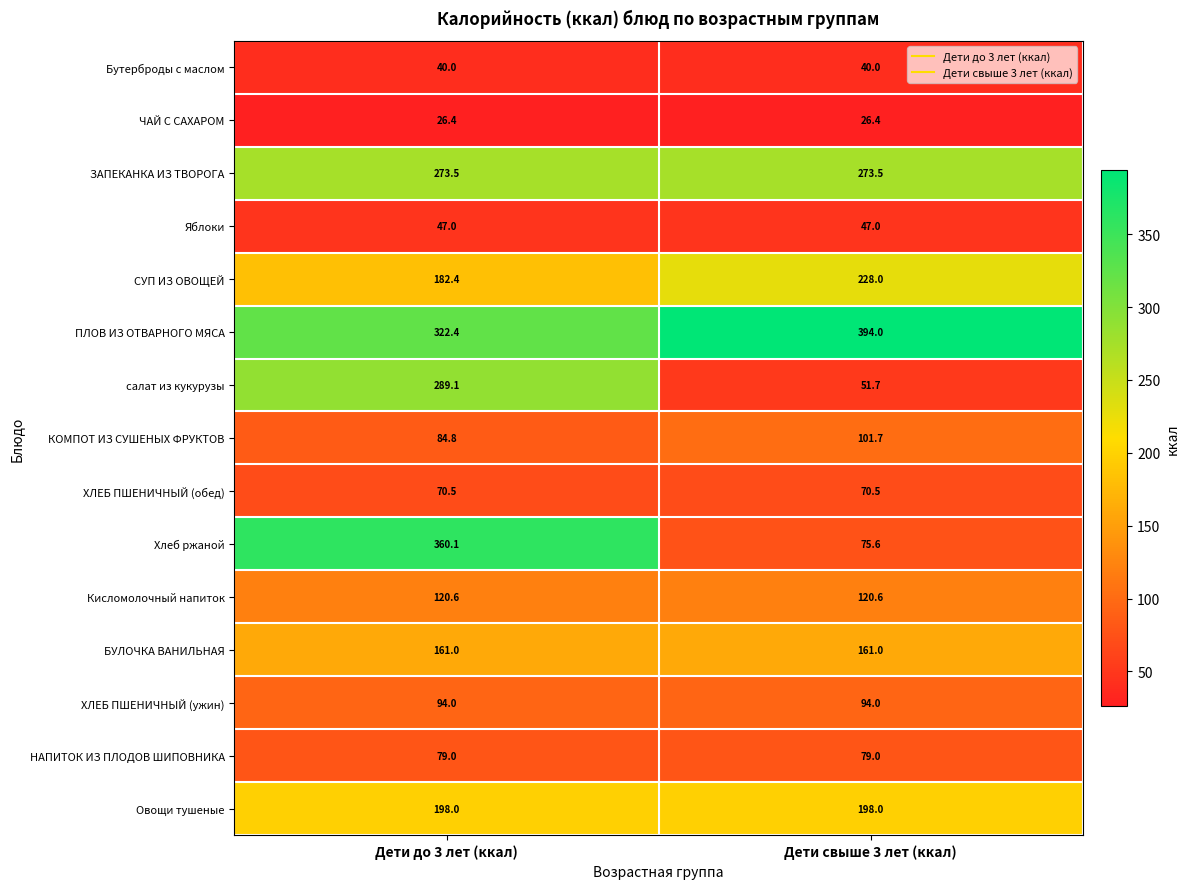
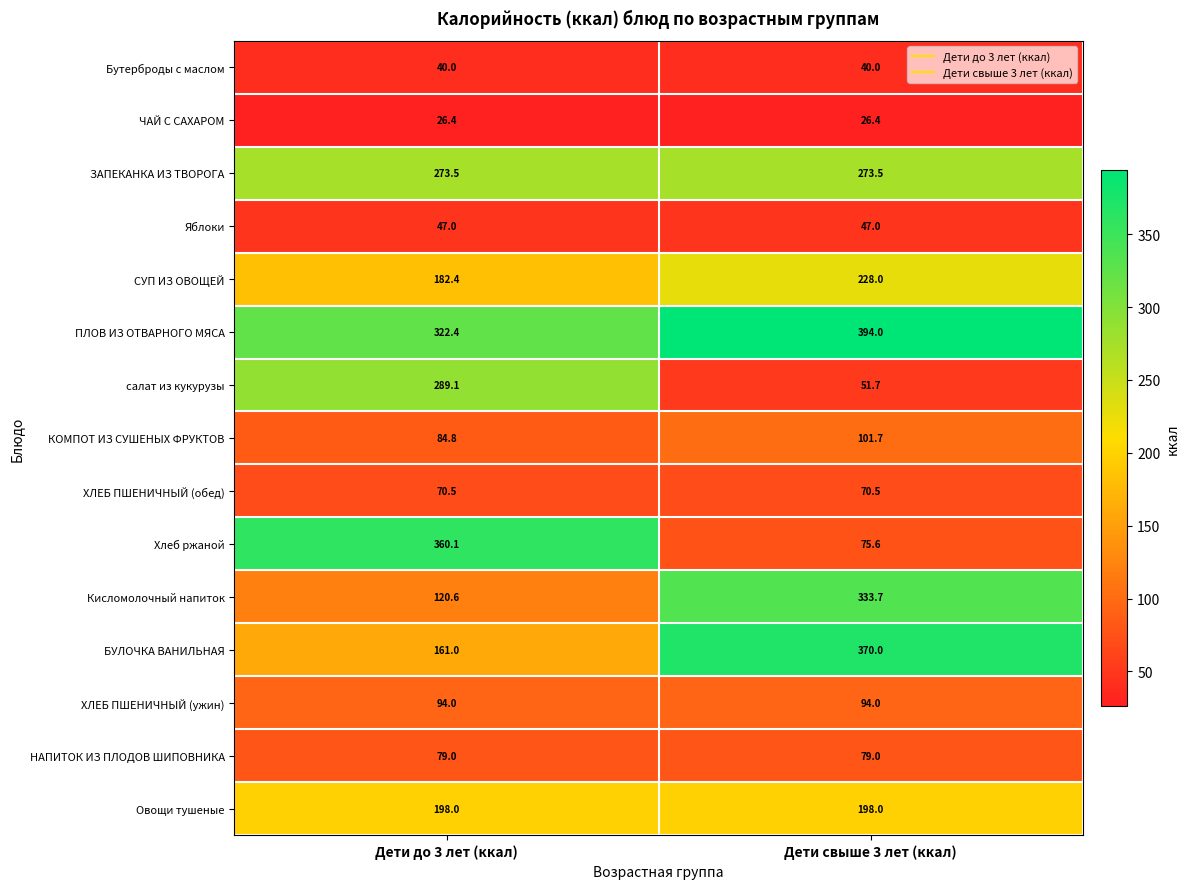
Кисломолочный напиток, Дети свыше 3 лет (ккал): 120.6 -> 333.7
БУЛОЧКА ВАНИЛЬНАЯ, Дети свыше 3 лет (ккал): 161.0 -> 370.0
